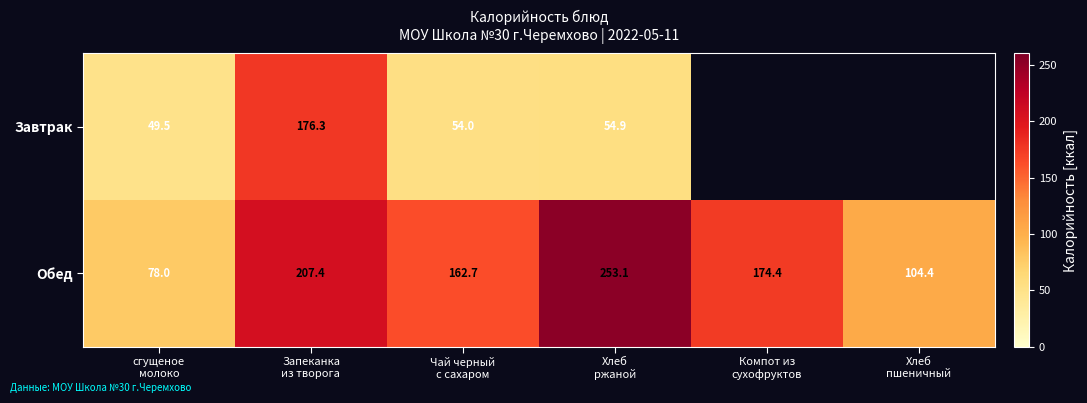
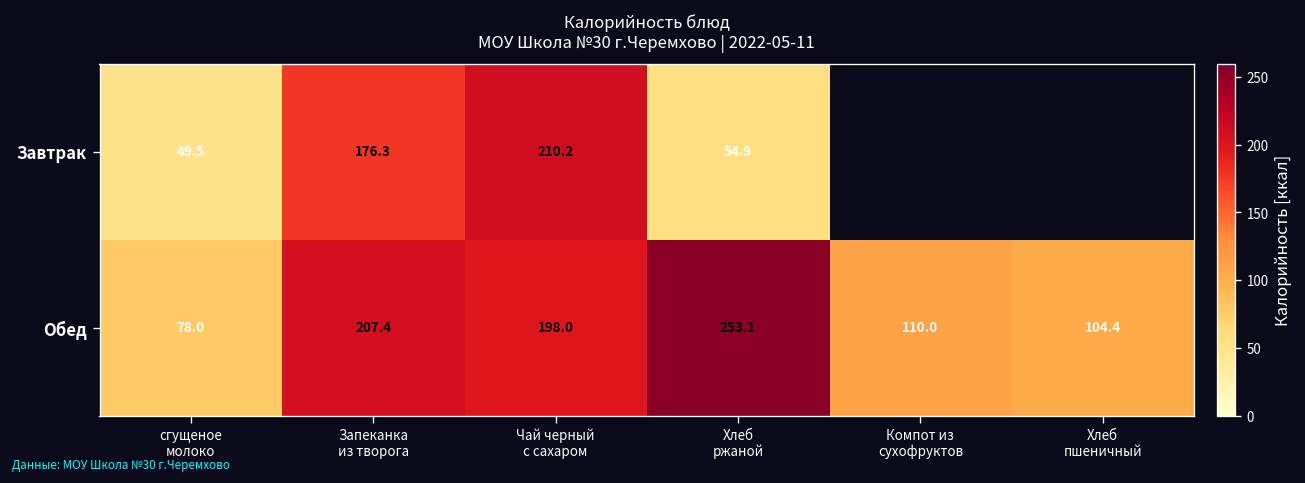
Завтрак, Чай черный с сахаром: 54.0 -> 210.2
Обед, Чай черный с сахаром: 162.7 -> 198.0
Обед, Компот из сухофруктов: 174.4 -> 110.0
